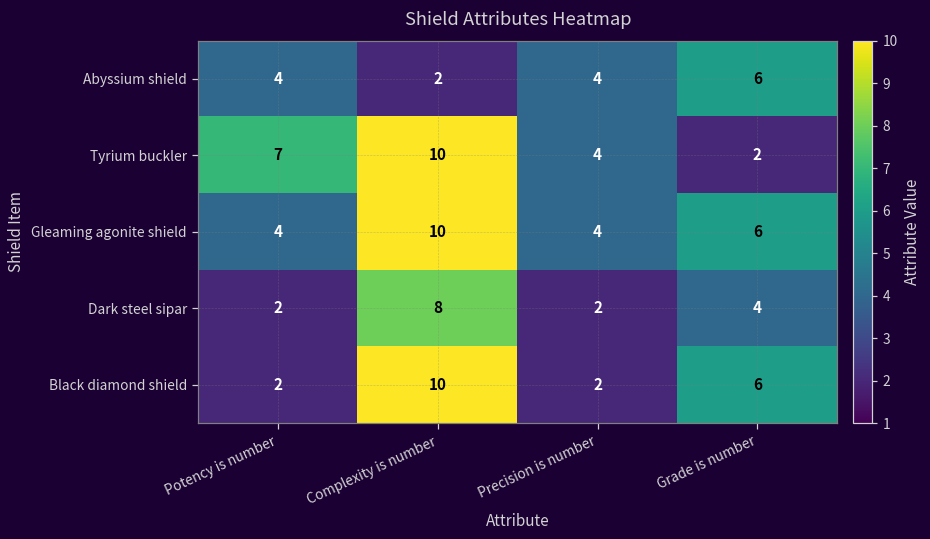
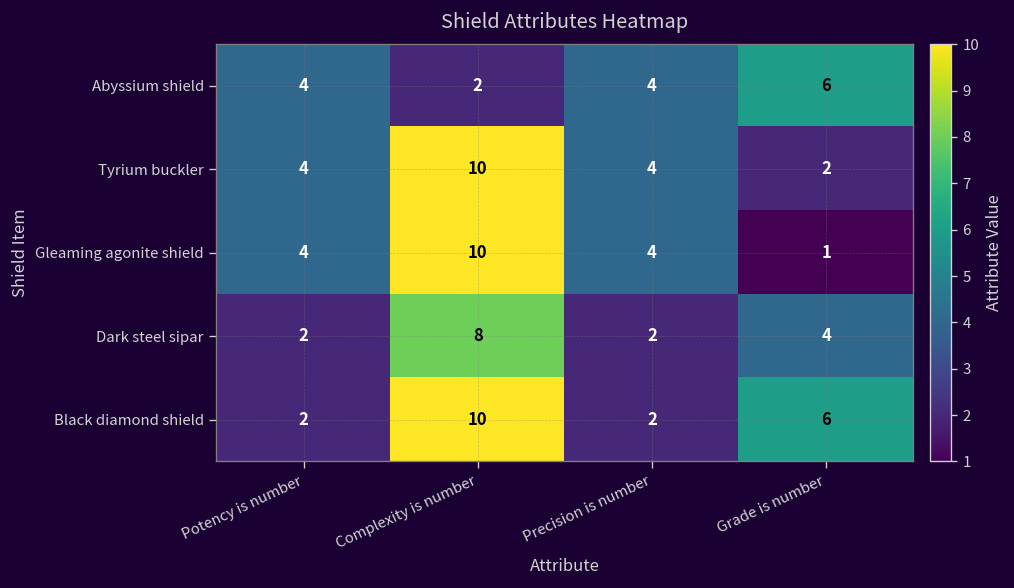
Tyrium buckler, Potency is number: 7 -> 4
Gleaming agonite shield, Grade is number: 6 -> 1
